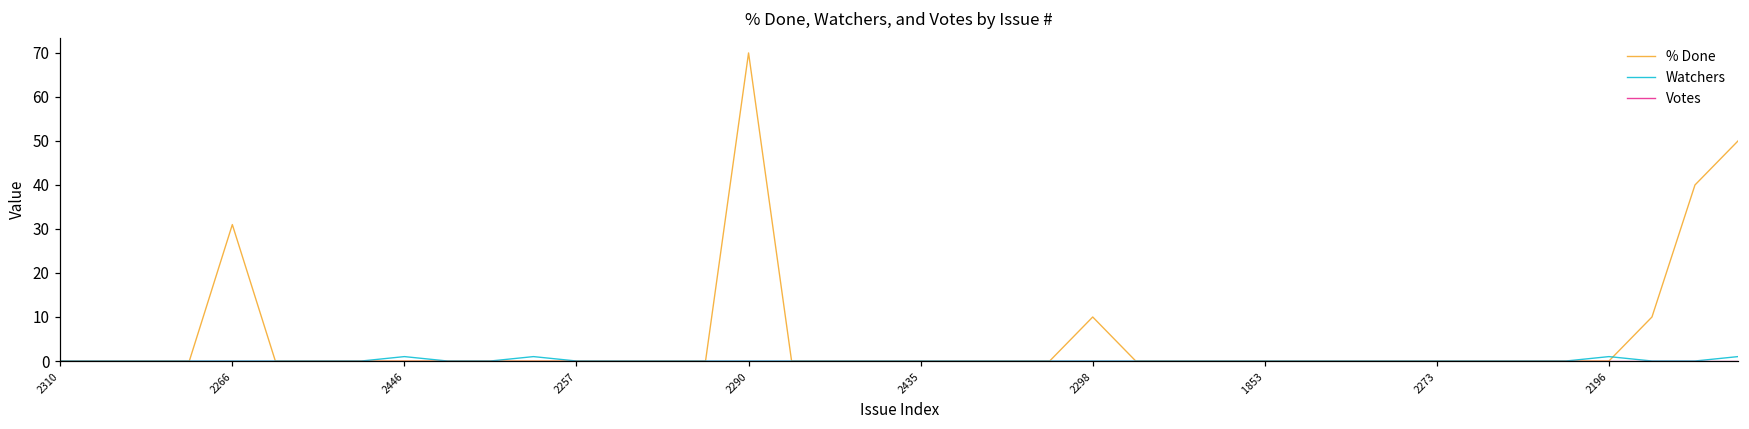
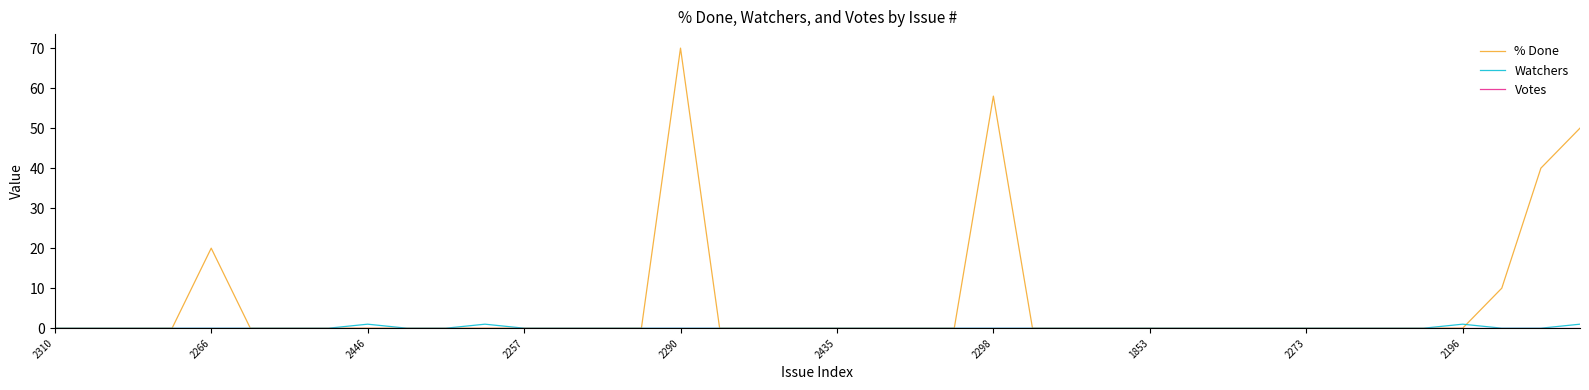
% Done, 2266: 31 -> 20
% Done, 2298: 10 -> 58
